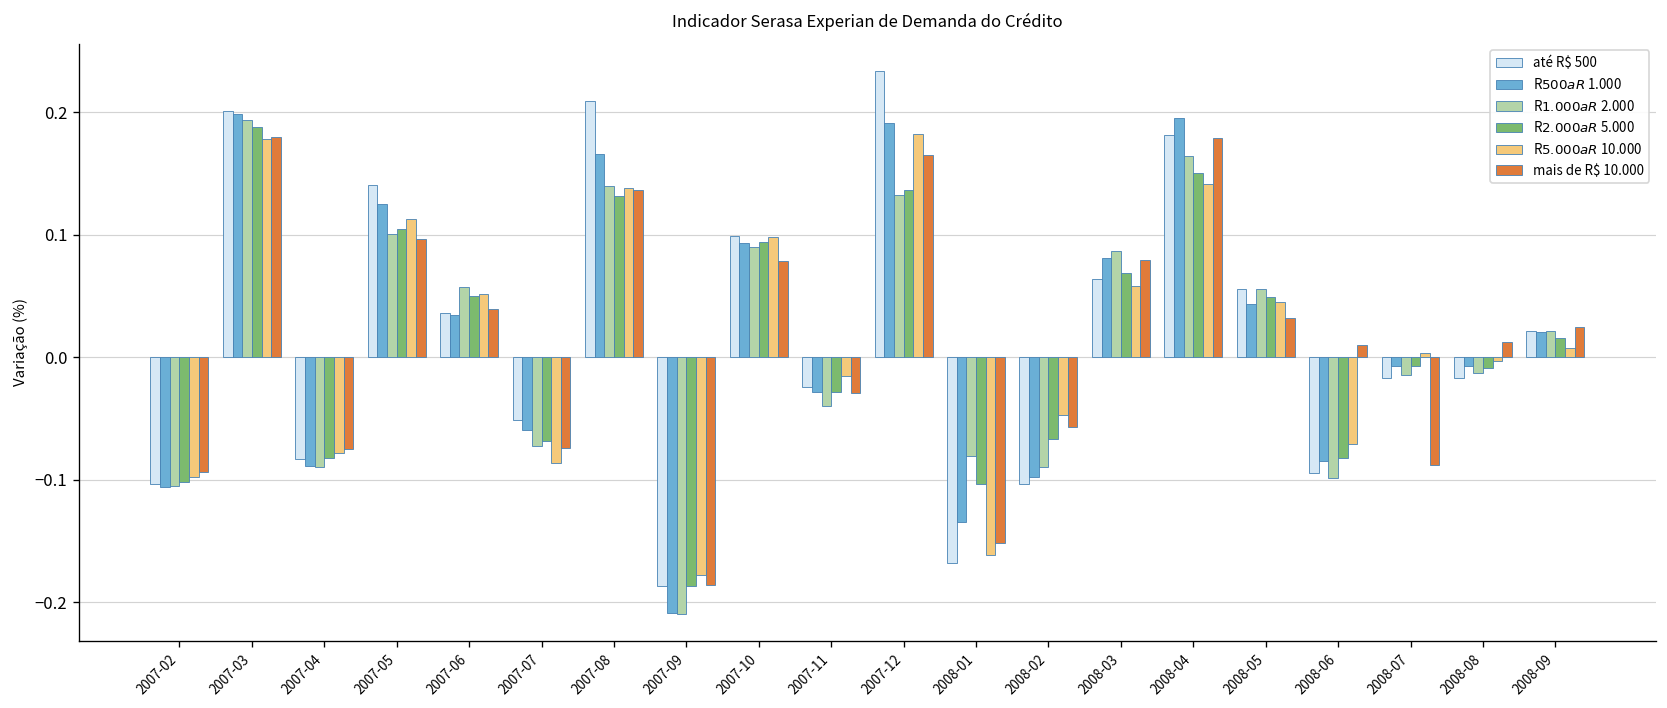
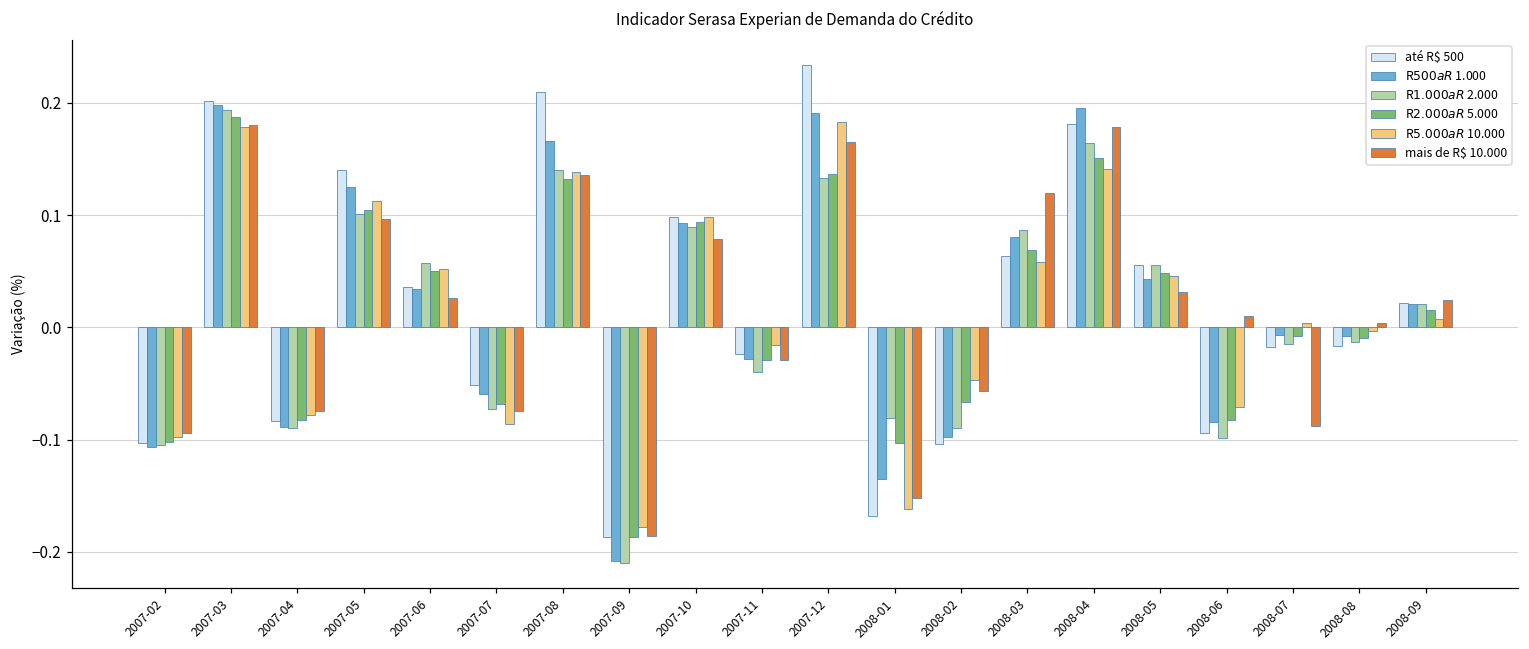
mais de R$ 10.000, 2007-06: 0.039 -> 0.026
mais de R$ 10.000, 2008-03: 0.079 -> 0.120
mais de R$ 10.000, 2008-08: 0.012 -> 0.004
